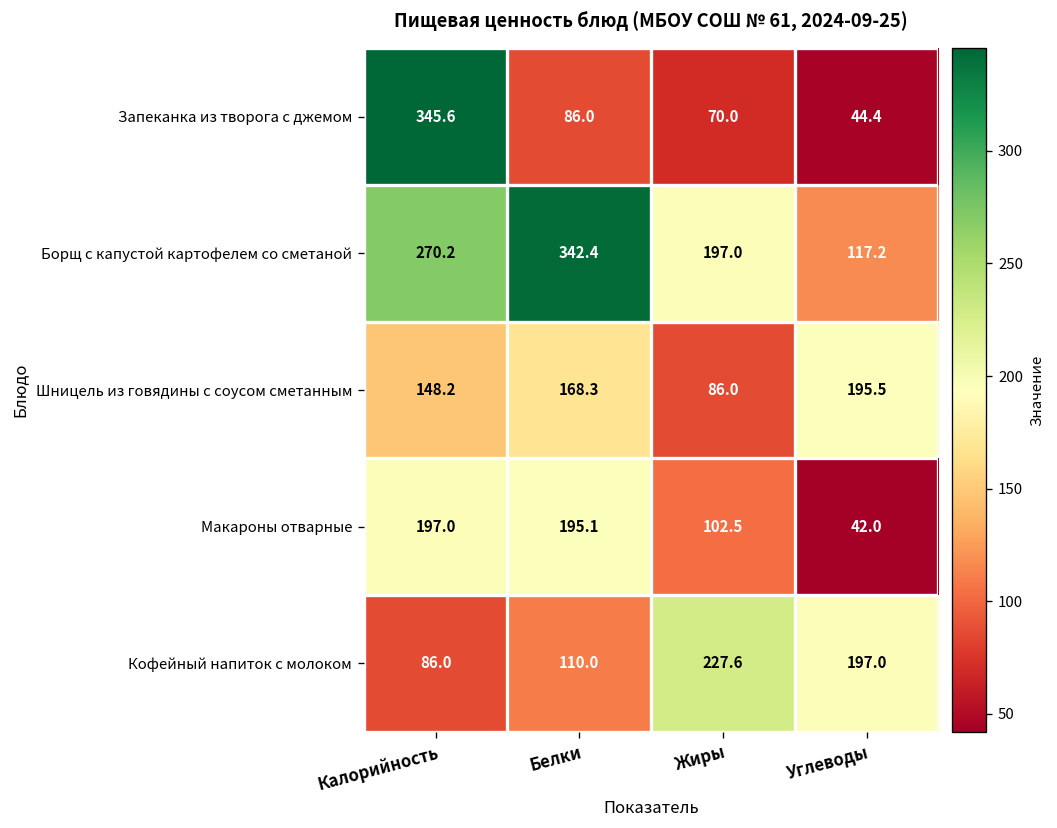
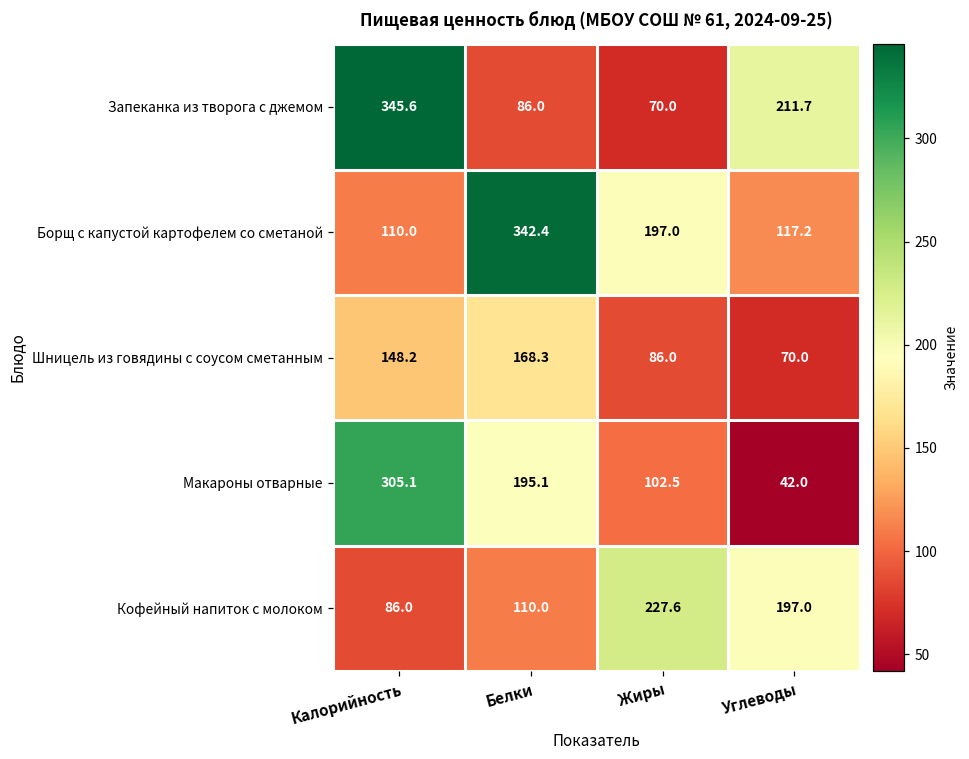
Запеканка из творога с джемом, Углеводы: 44.4 -> 211.7
Борщ с капустой картофелем со сметаной, Калорийность: 270.2 -> 110.0
Шницель из говядины с соусом сметанным, Углеводы: 195.5 -> 70.0
Макароны отварные, Калорийность: 197.0 -> 305.1
